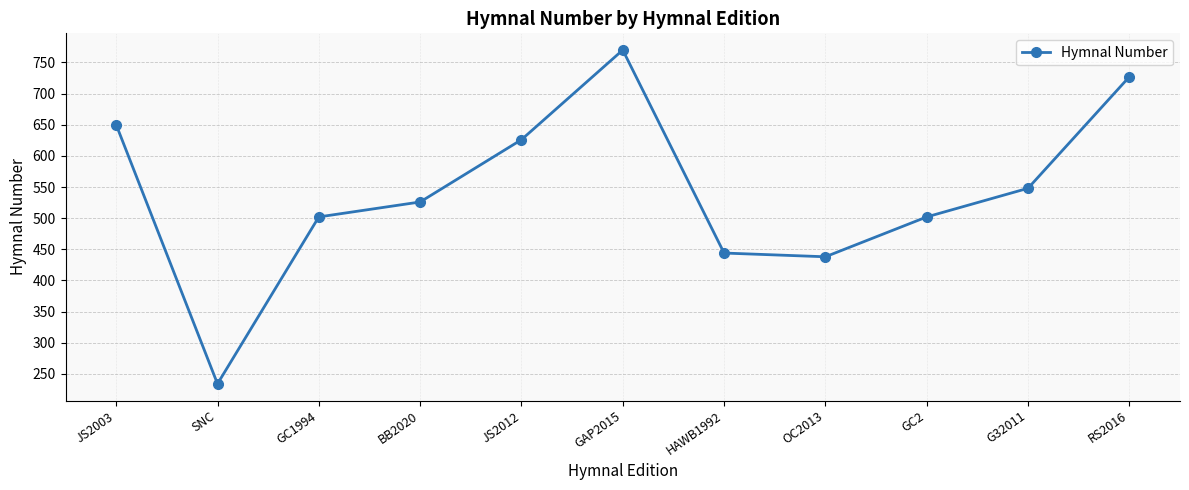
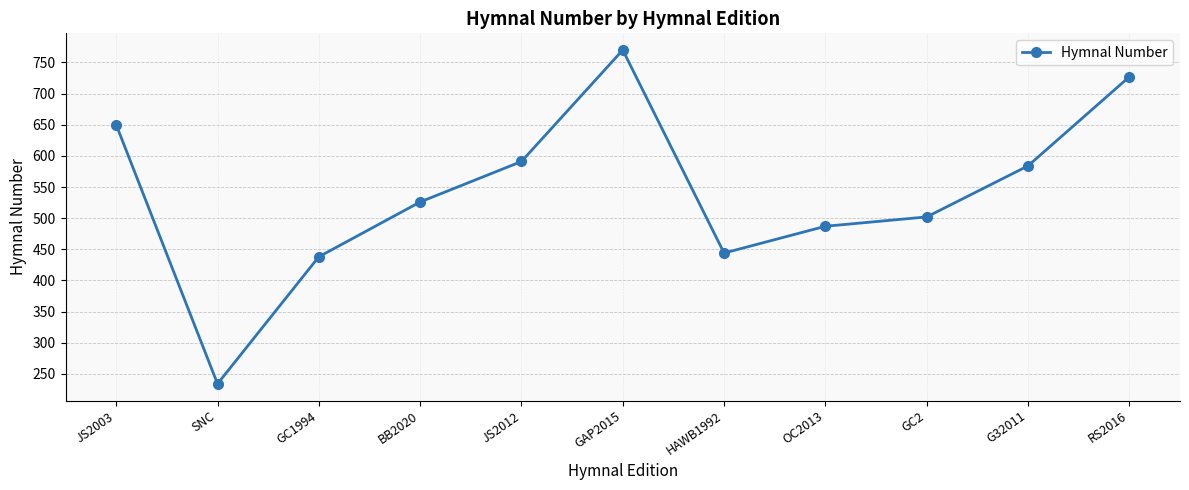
GC1994: 500 -> 440
JS2012: 630 -> 590
OC2013: 440 -> 490
G32011: 550 -> 580
